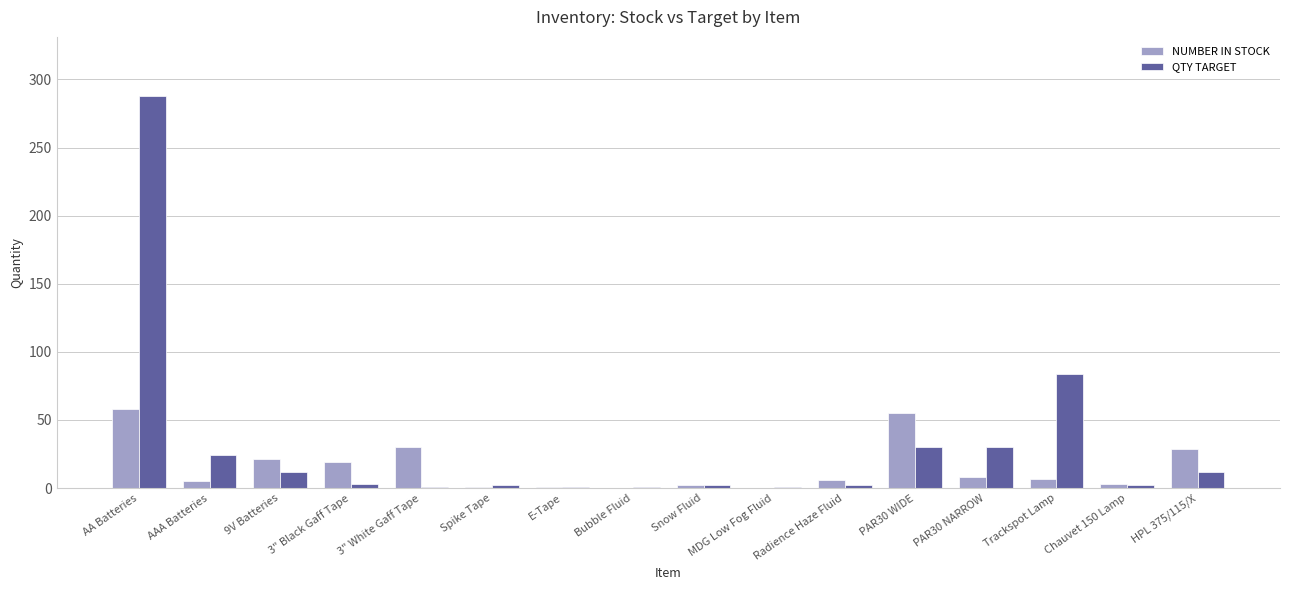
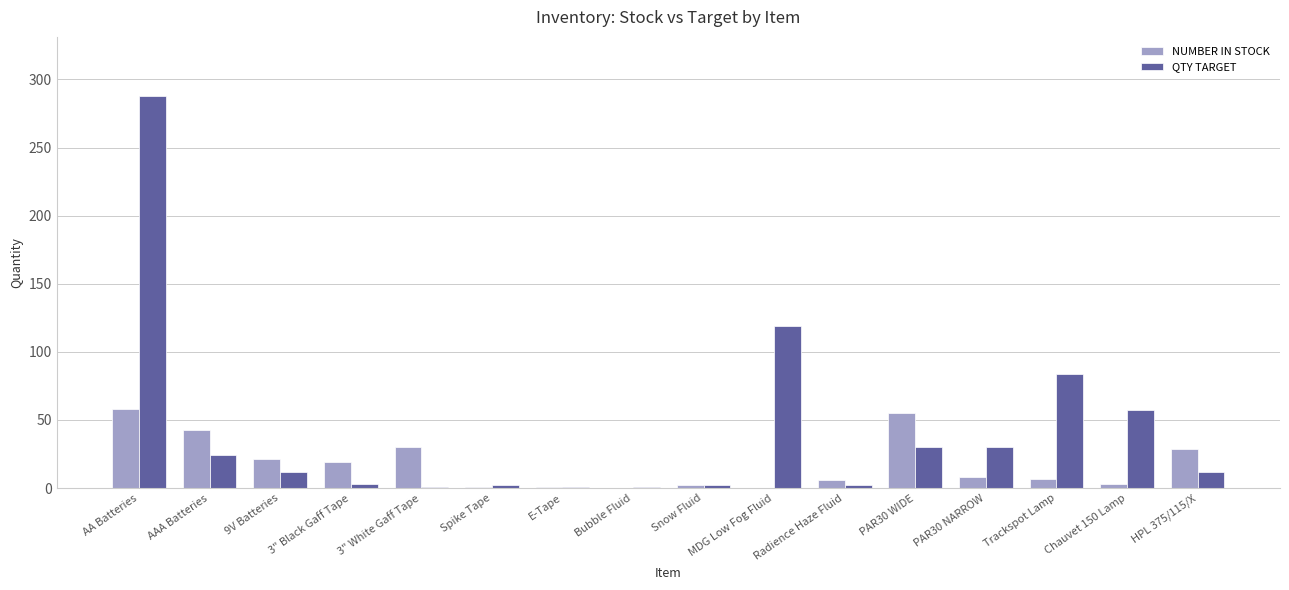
NUMBER IN STOCK, AAA Batteries: 5 -> 43
QTY TARGET, MDG Low Fog Fluid: 1 -> 119
QTY TARGET, Chauvet 150 Lamp: 2 -> 57
